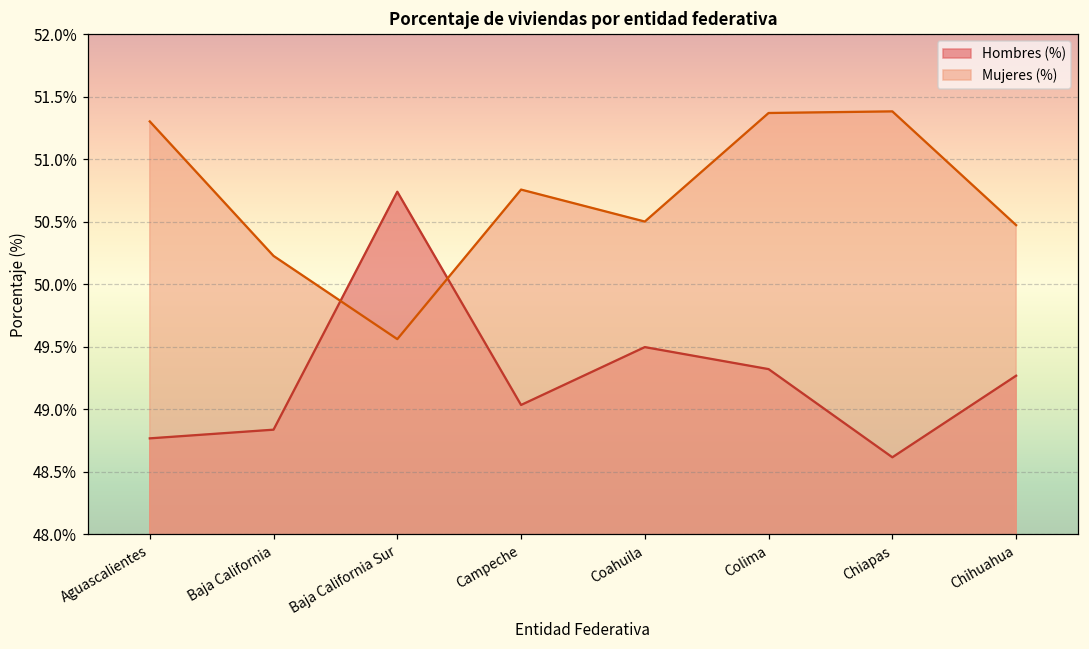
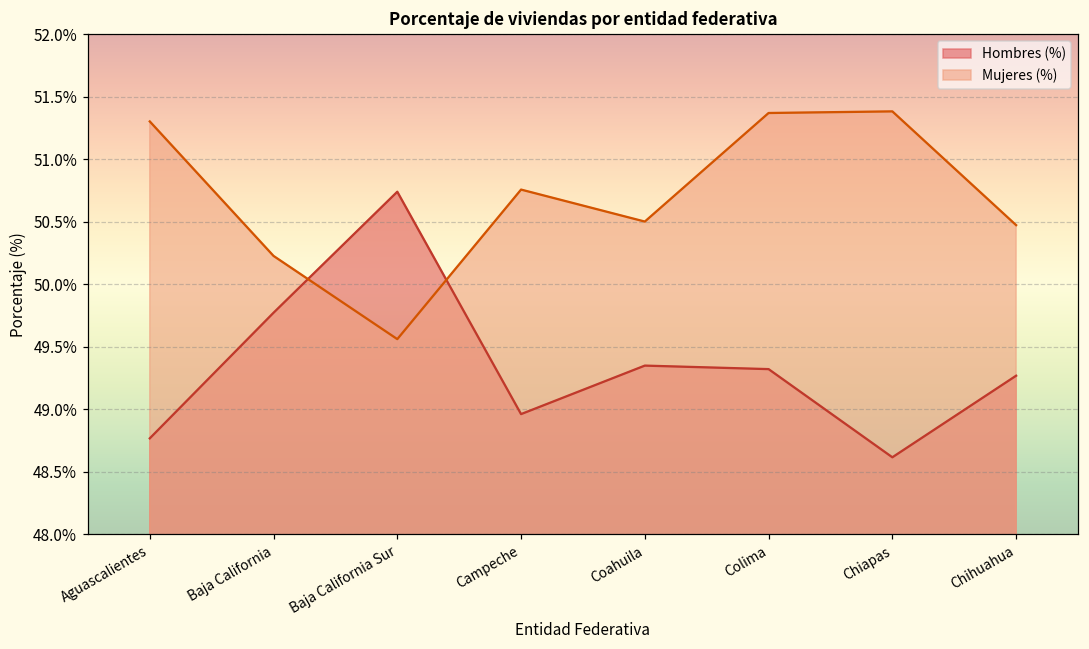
Hombres (%), Baja California: 48.84% -> 49.77%
Hombres (%), Campeche: 49.03% -> 48.96%
Hombres (%), Coahuila: 49.50% -> 49.35%
